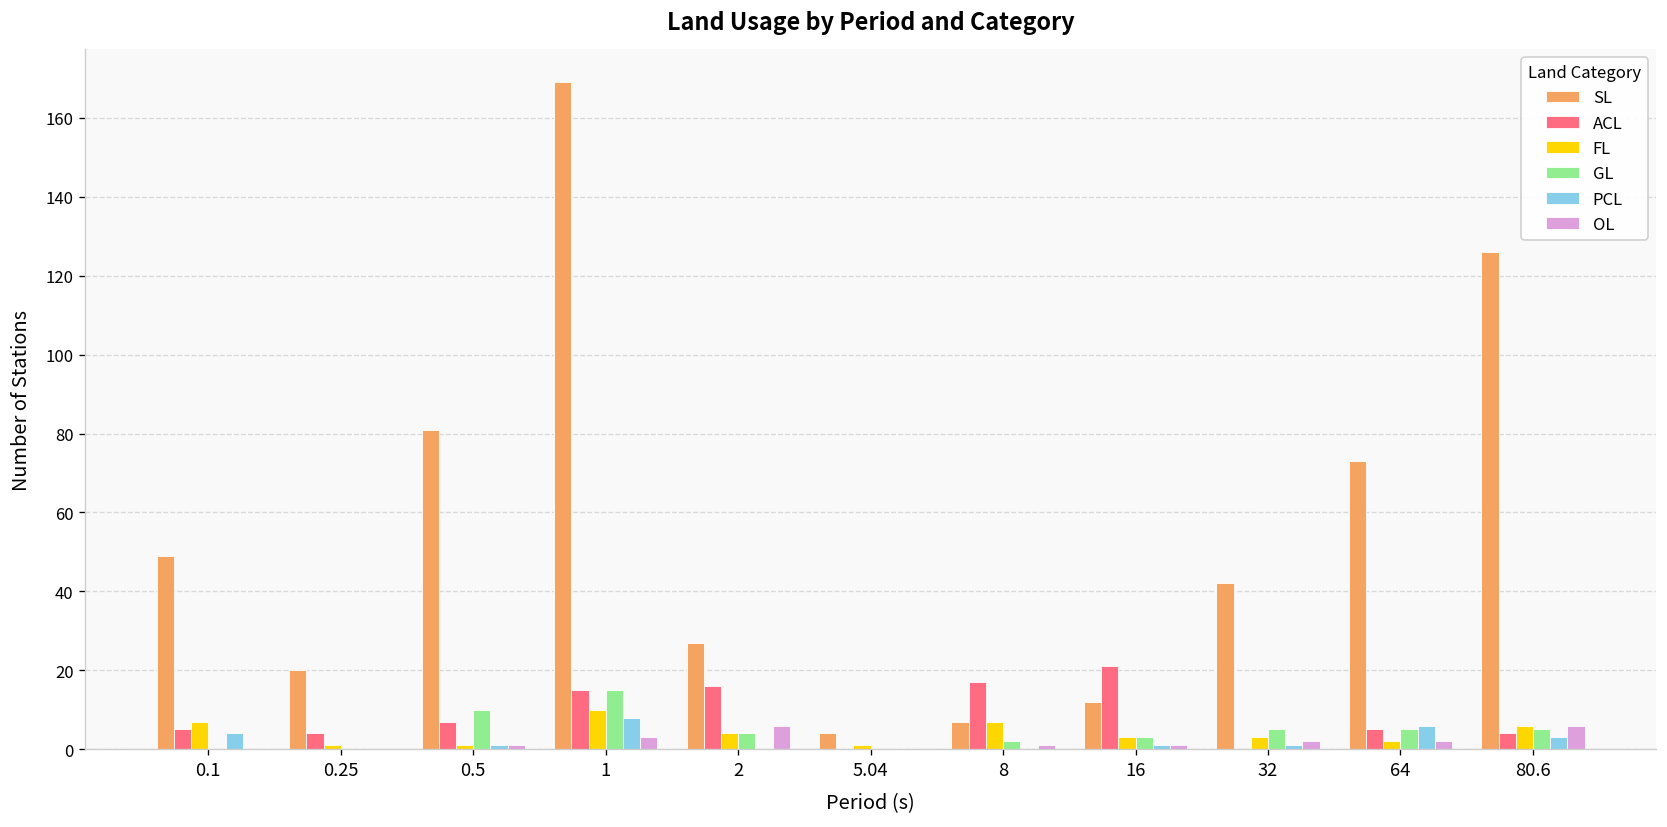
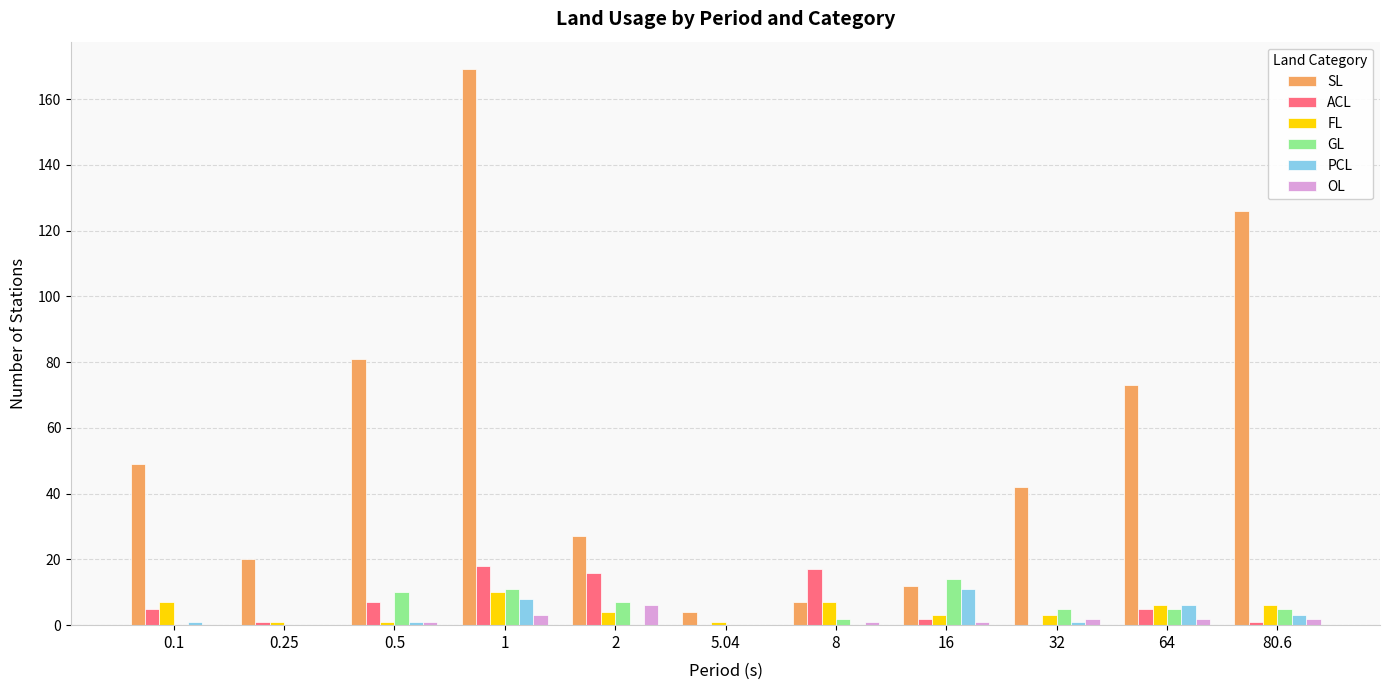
PCL, 0.1: 4 -> 1
ACL, 0.25: 4 -> 1
ACL, 1: 15 -> 18
GL, 1: 15 -> 11
GL, 2: 4 -> 7
ACL, 16: 21 -> 2
GL, 16: 3 -> 14
PCL, 16: 1 -> 11
FL, 64: 2 -> 6
ACL, 80.6: 4 -> 1
OL, 80.6: 6 -> 2
